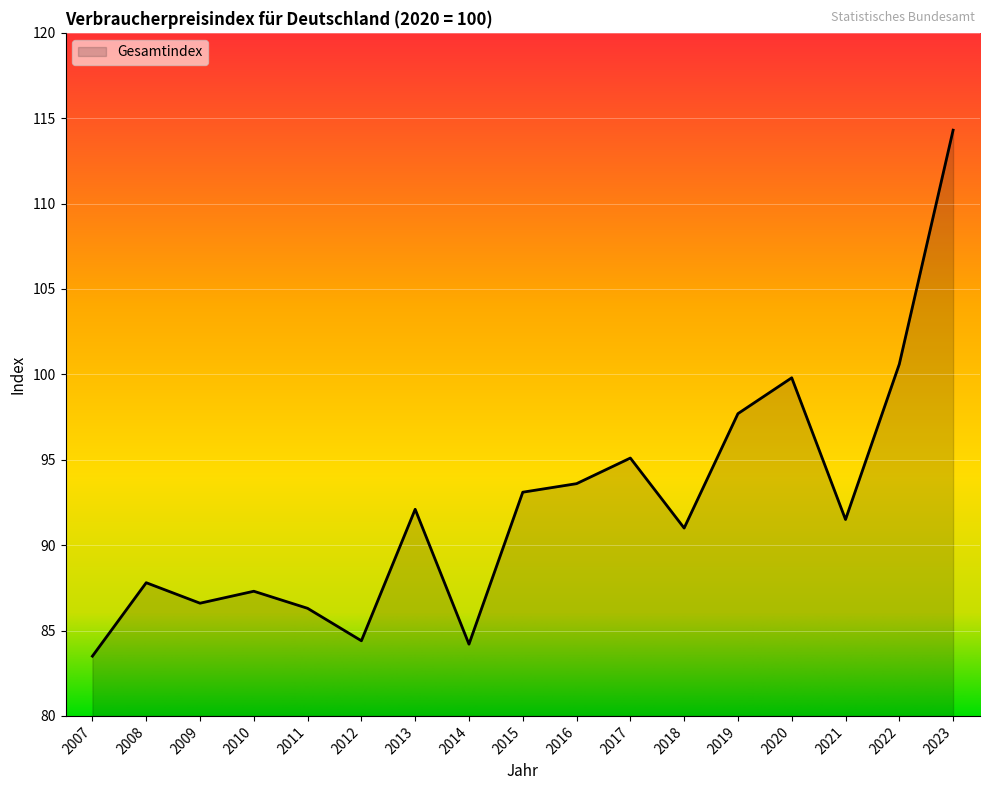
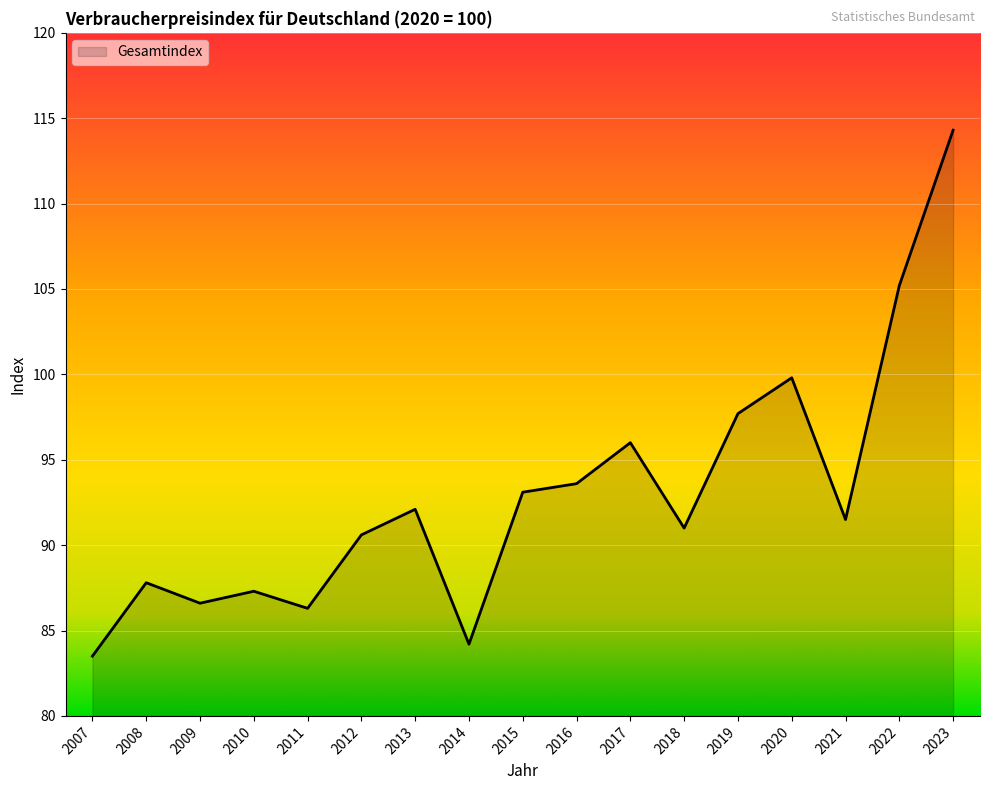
2012: 84.4 -> 90.6
2017: 95.1 -> 96.0
2022: 100.6 -> 105.2
